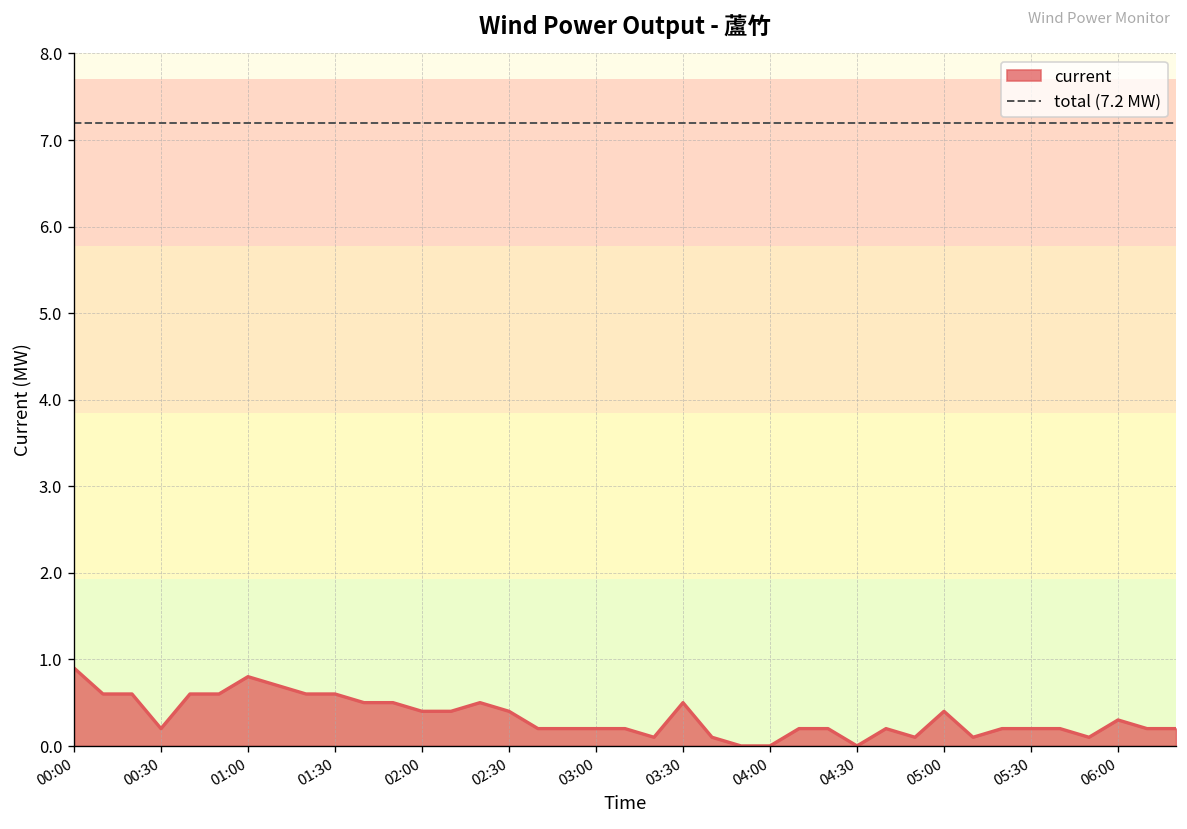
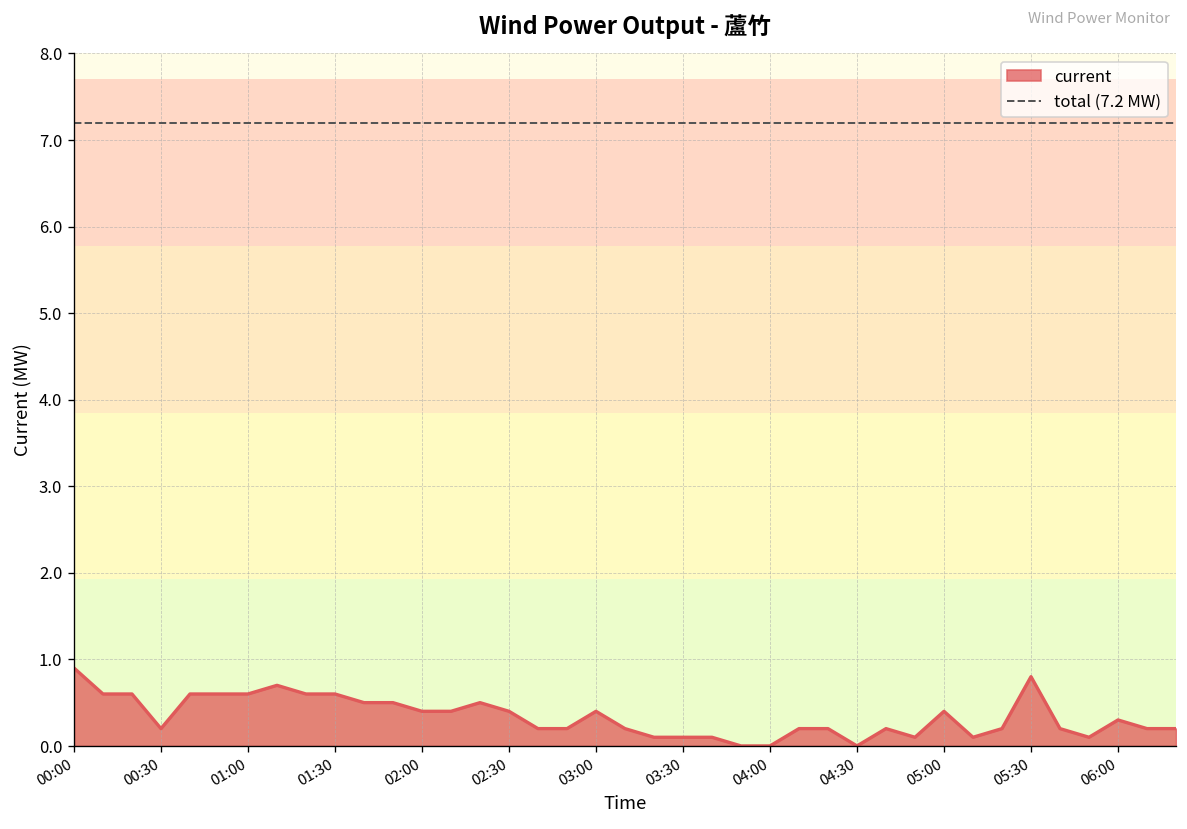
01:00: 0.8 -> 0.6
03:00: 0.2 -> 0.4
03:30: 0.5 -> 0.1
05:30: 0.2 -> 0.8
